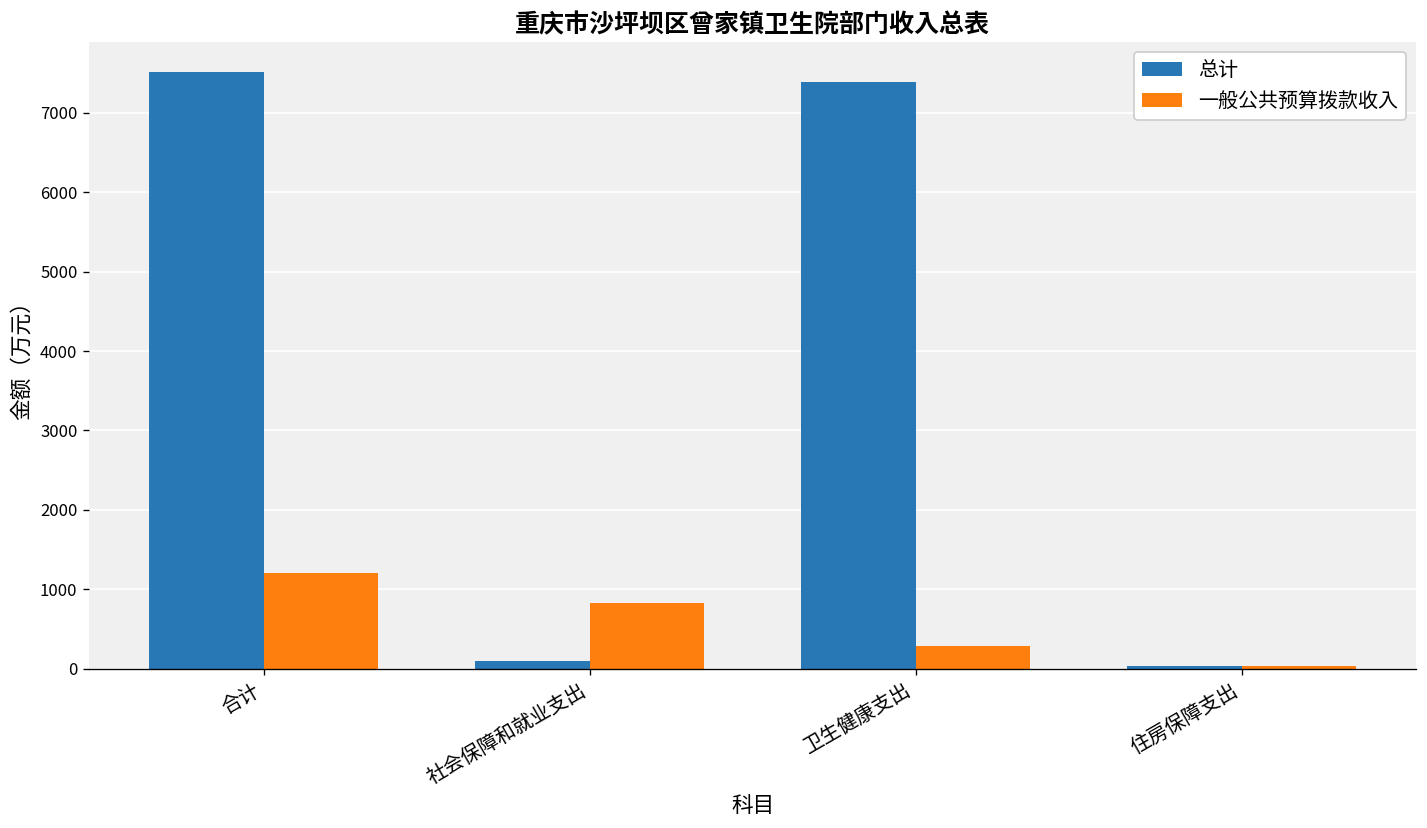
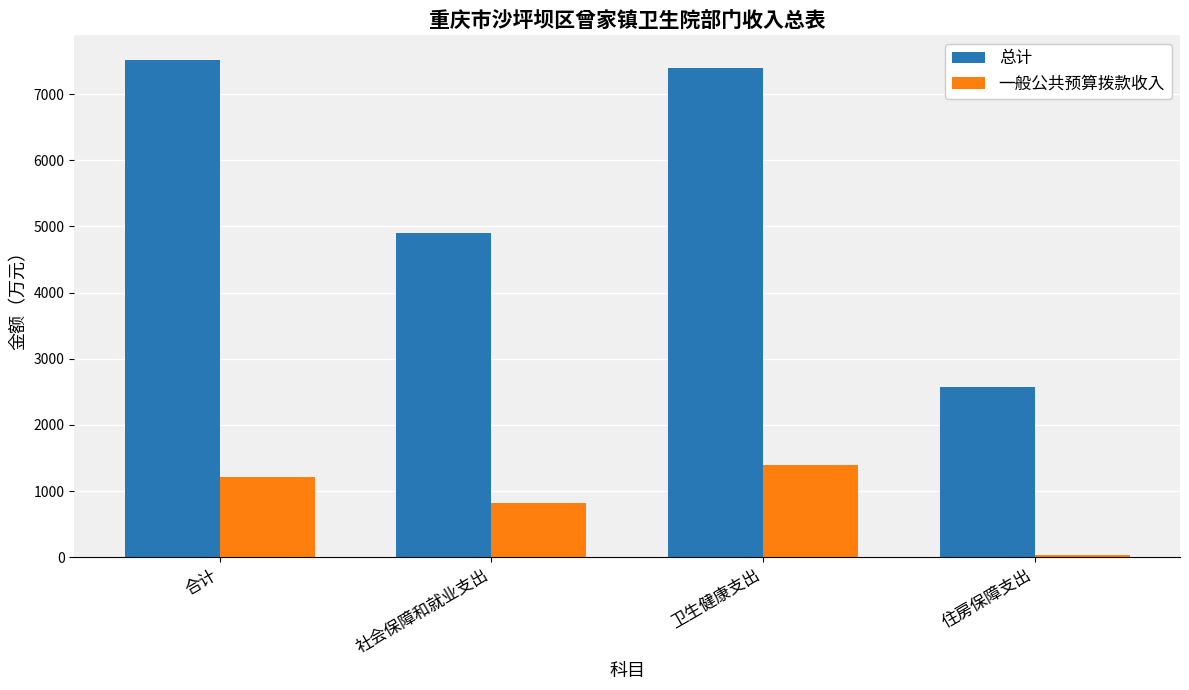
总计, 社会保障和就业支出: 100 -> 4900
一般公共预算拨款收入, 卫生健康支出: 300 -> 1400
总计, 住房保障支出: 0 -> 2600
